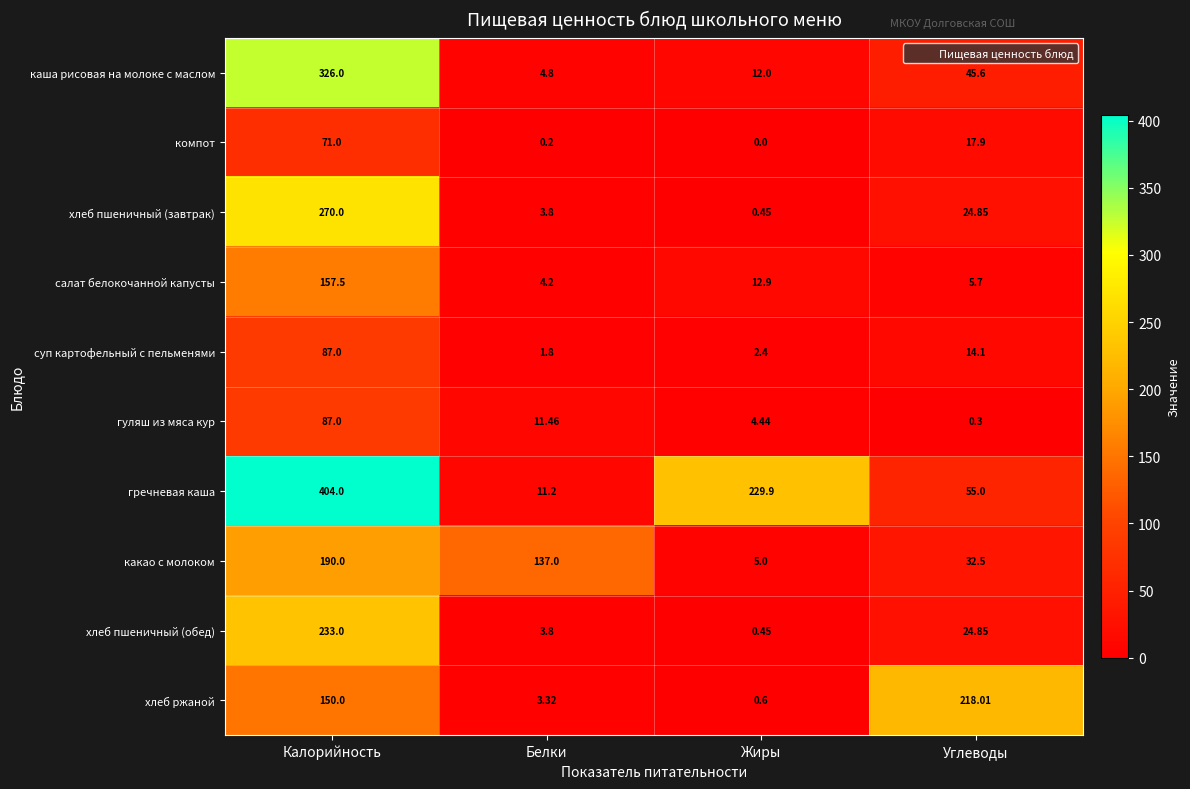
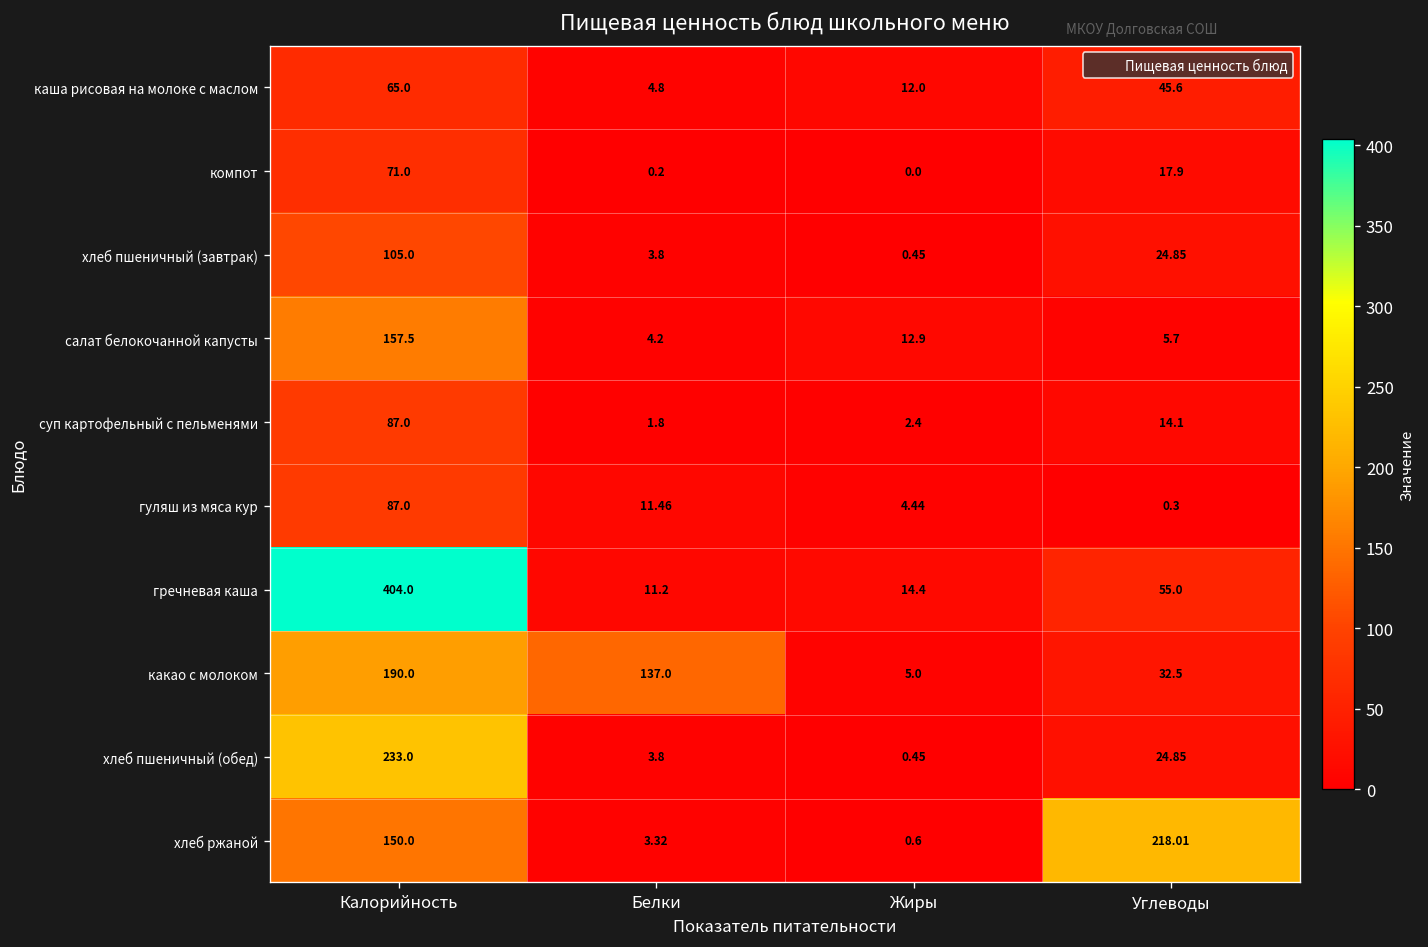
каша рисовая на молоке с маслом, Калорийность: 326.0 -> 65.0
хлеб пшеничный (завтрак), Калорийность: 270.0 -> 105.0
гречневая каша, Жиры: 229.9 -> 14.4
